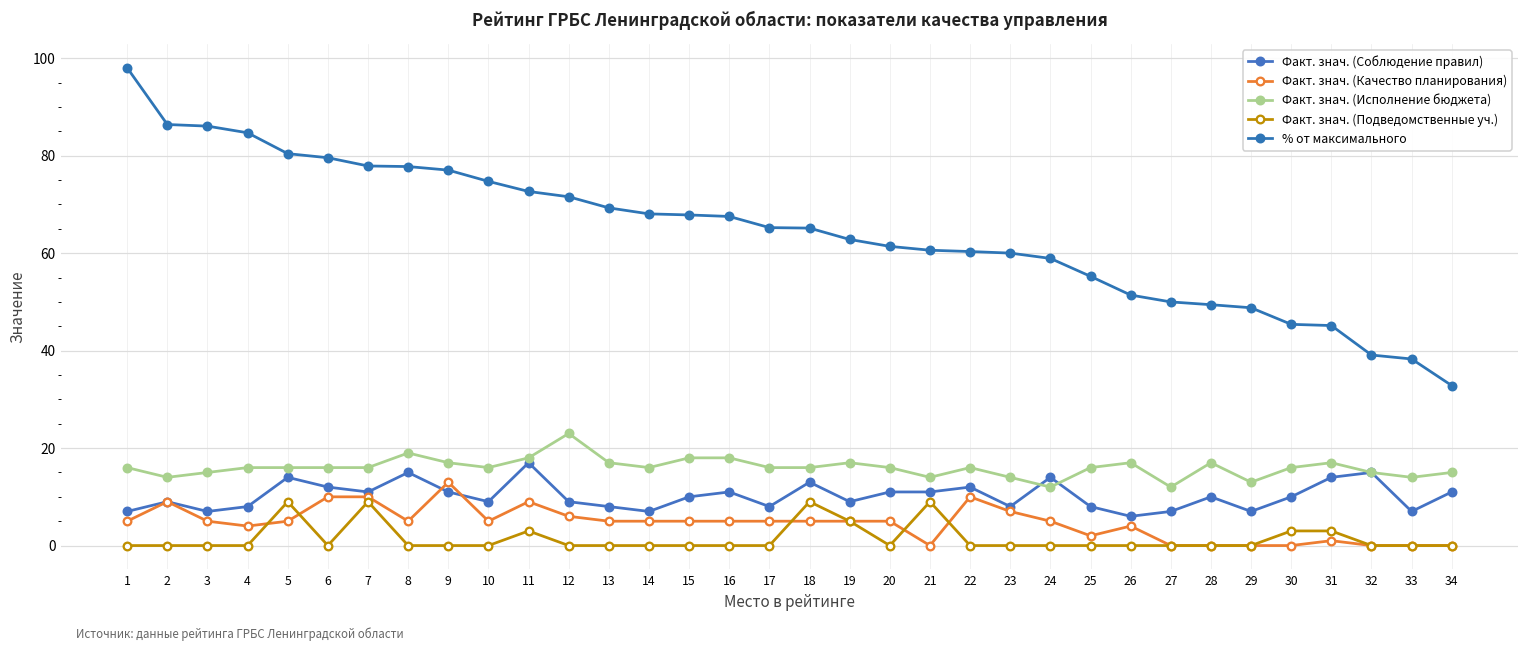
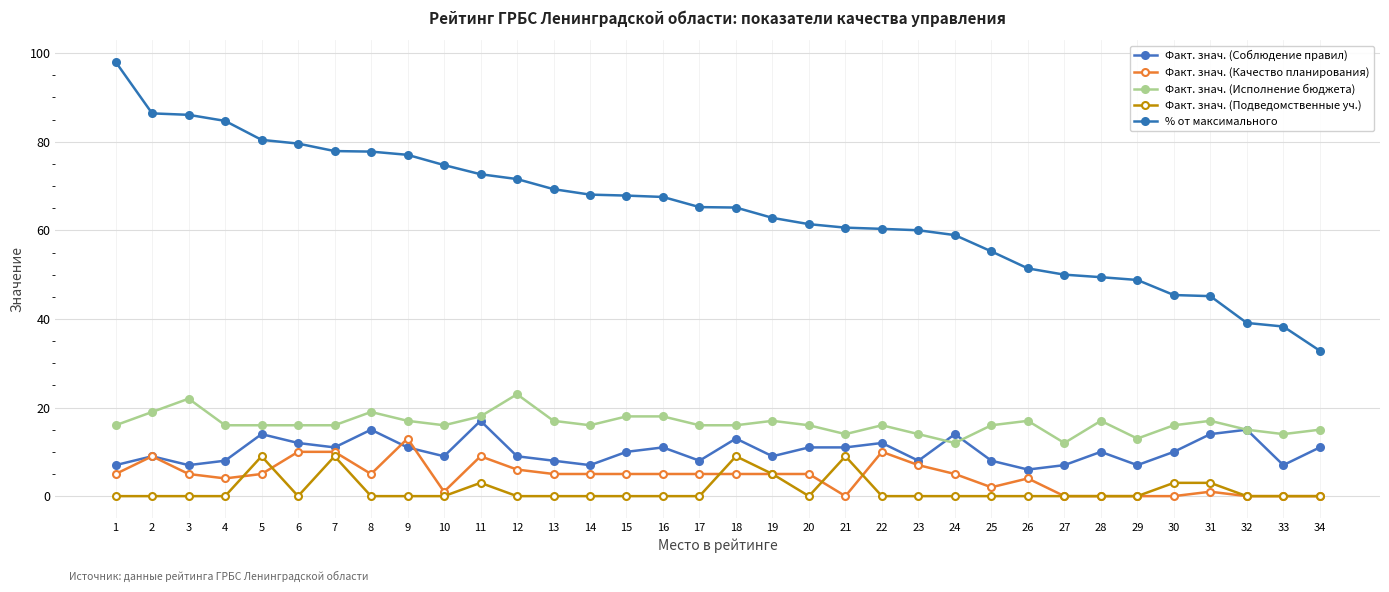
Факт. знач. (Исполнение бюджета), 2: 14 -> 19
Факт. знач. (Исполнение бюджета), 3: 15 -> 22
Факт. знач. (Качество планирования), 10: 5 -> 1
